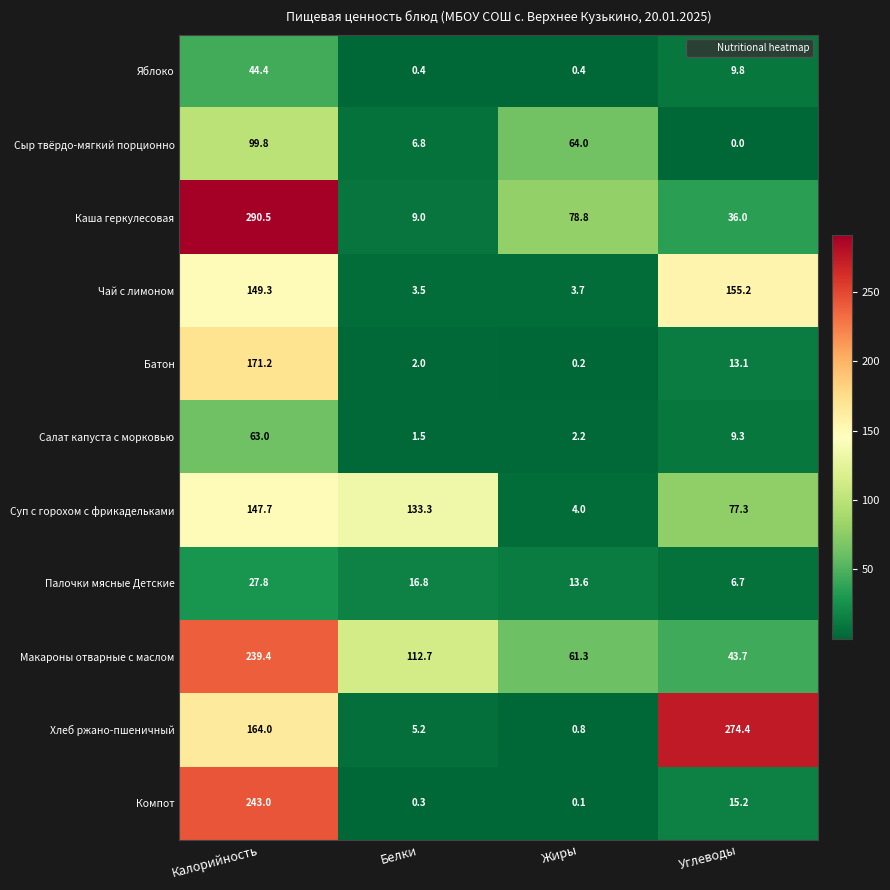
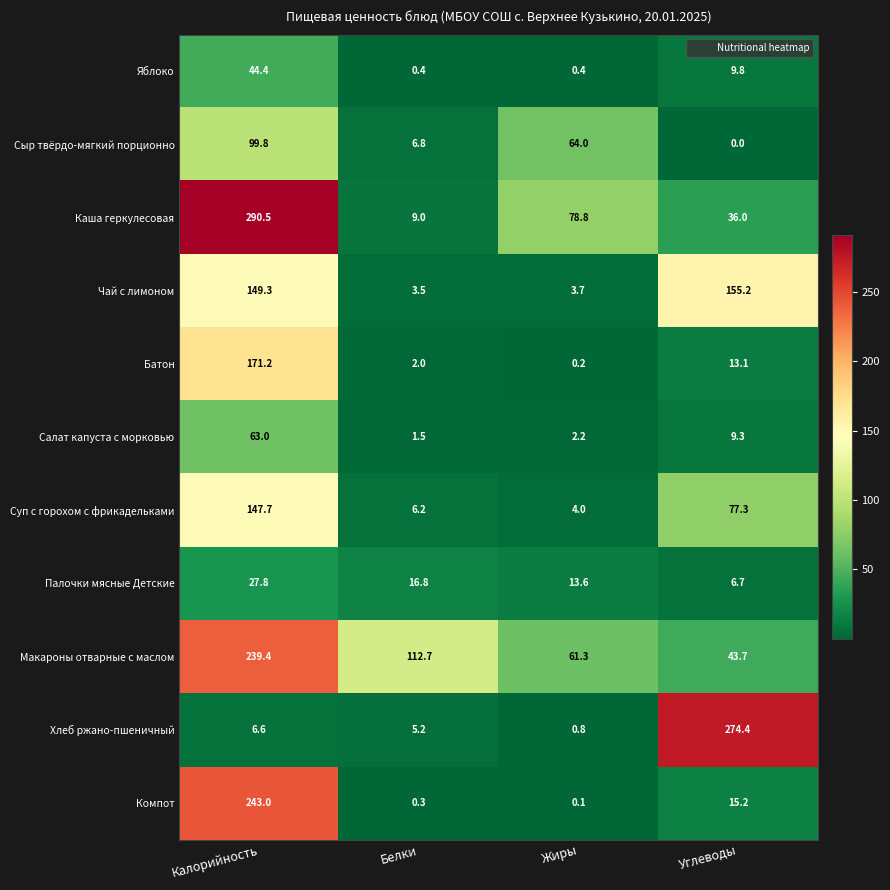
Суп с горохом с фрикадельками, Белки: 133.3 -> 6.2
Хлеб ржано-пшеничный, Калорийность: 164.0 -> 6.6
